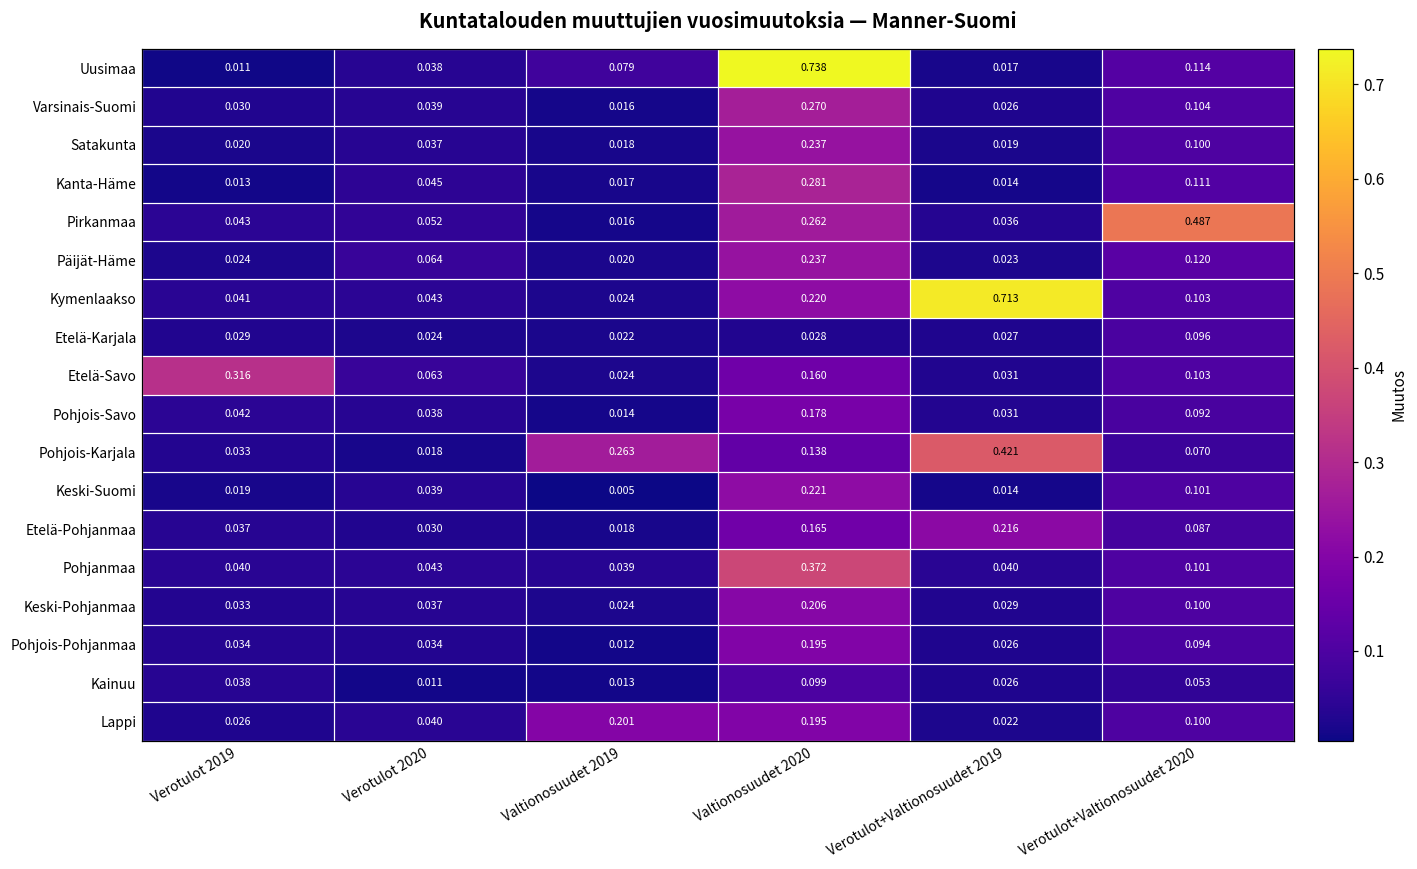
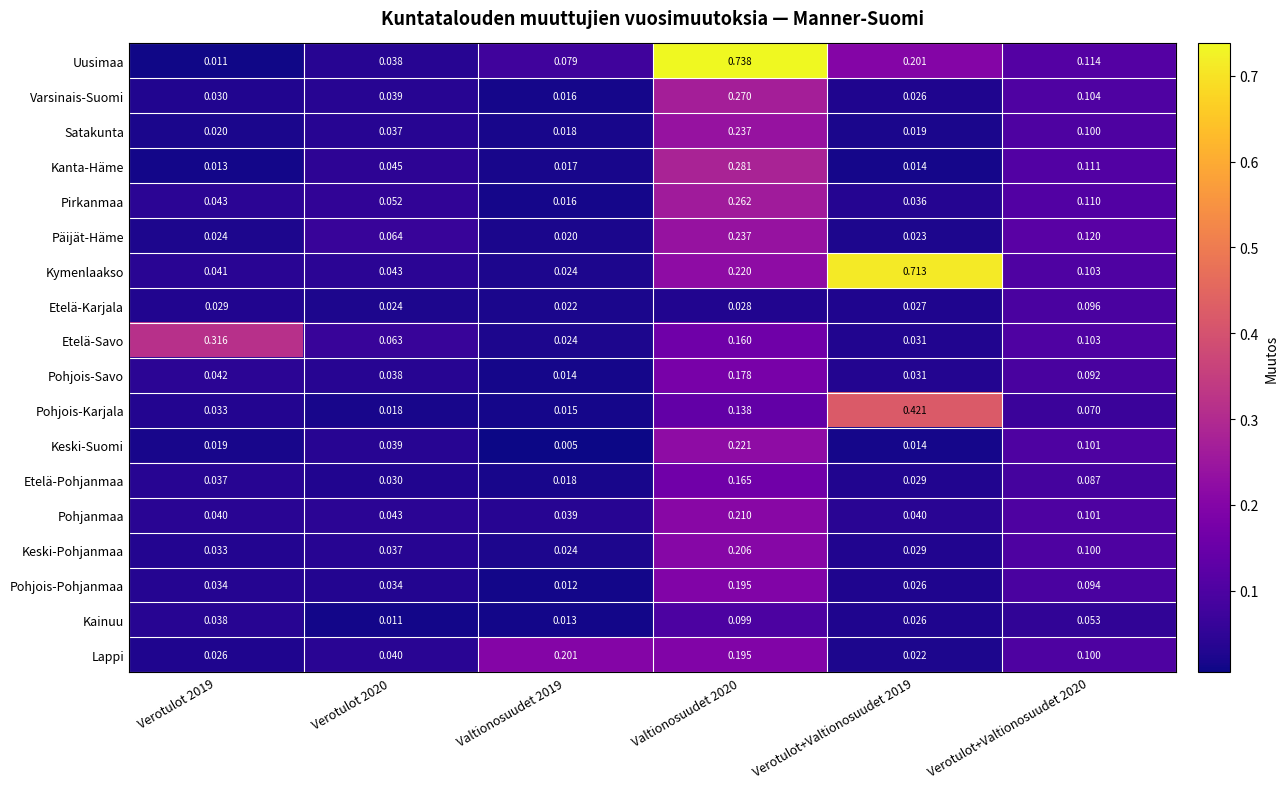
Uusimaa, Verotulot+Valtionosuudet 2019: 0.017 -> 0.201
Pirkanmaa, Verotulot+Valtionosuudet 2020: 0.487 -> 0.110
Pohjois-Karjala, Valtionosuudet 2019: 0.263 -> 0.015
Etelä-Pohjanmaa, Verotulot+Valtionosuudet 2019: 0.216 -> 0.029
Pohjanmaa, Valtionosuudet 2020: 0.372 -> 0.210
